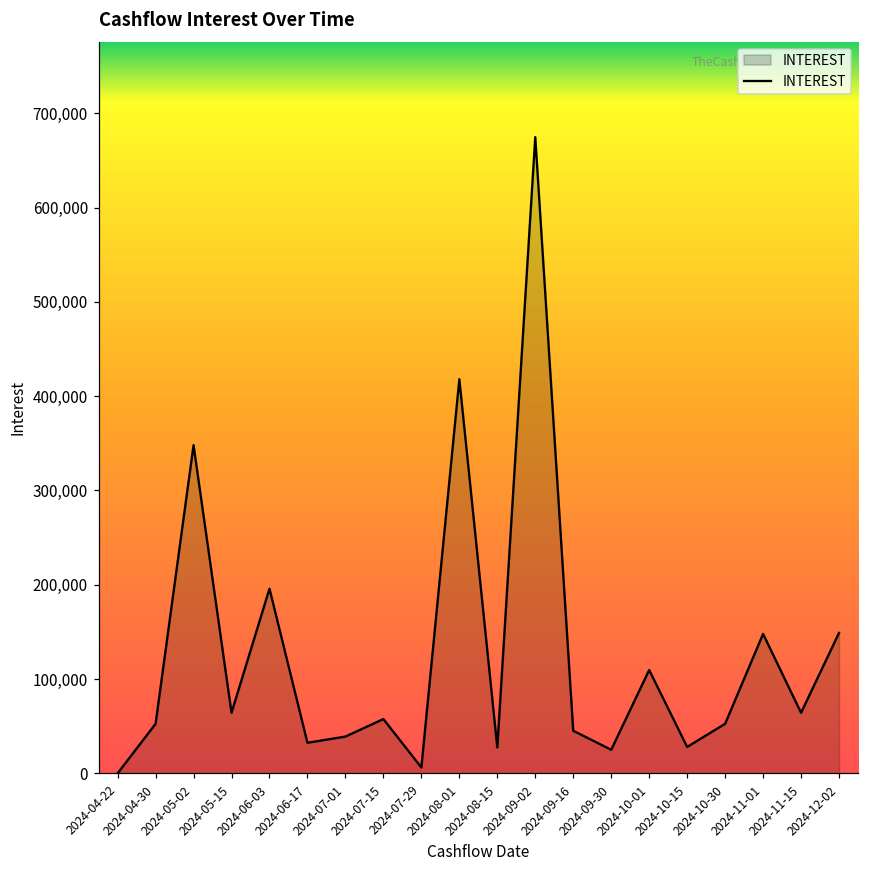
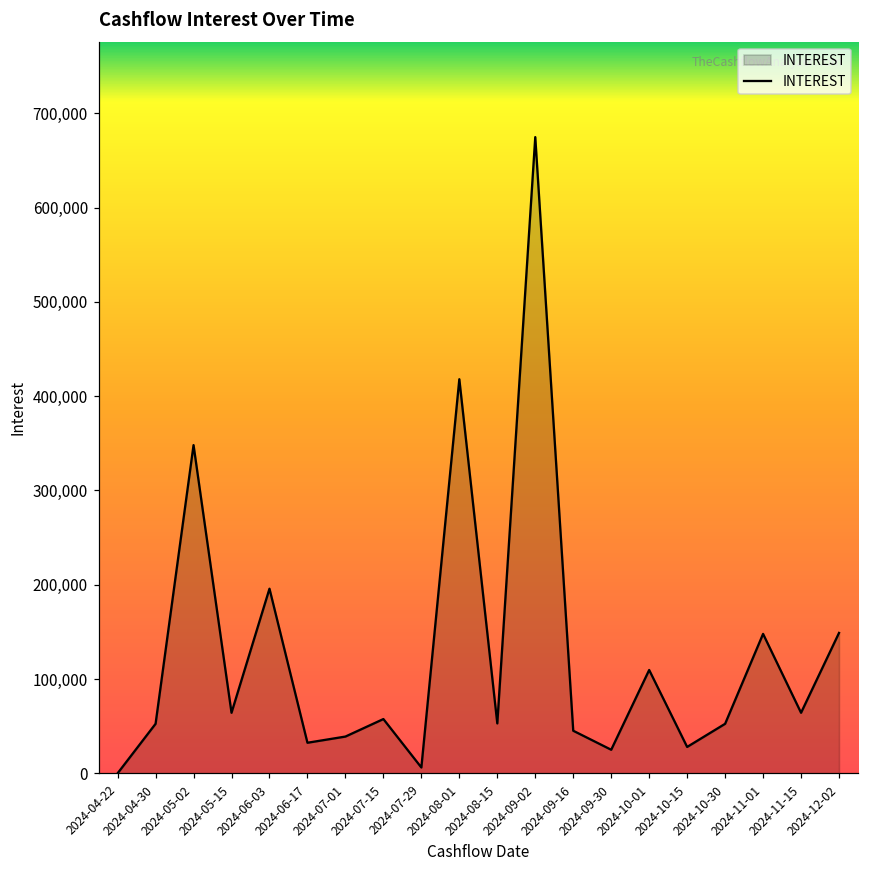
2024-08-15: 30,000 -> 50,000
